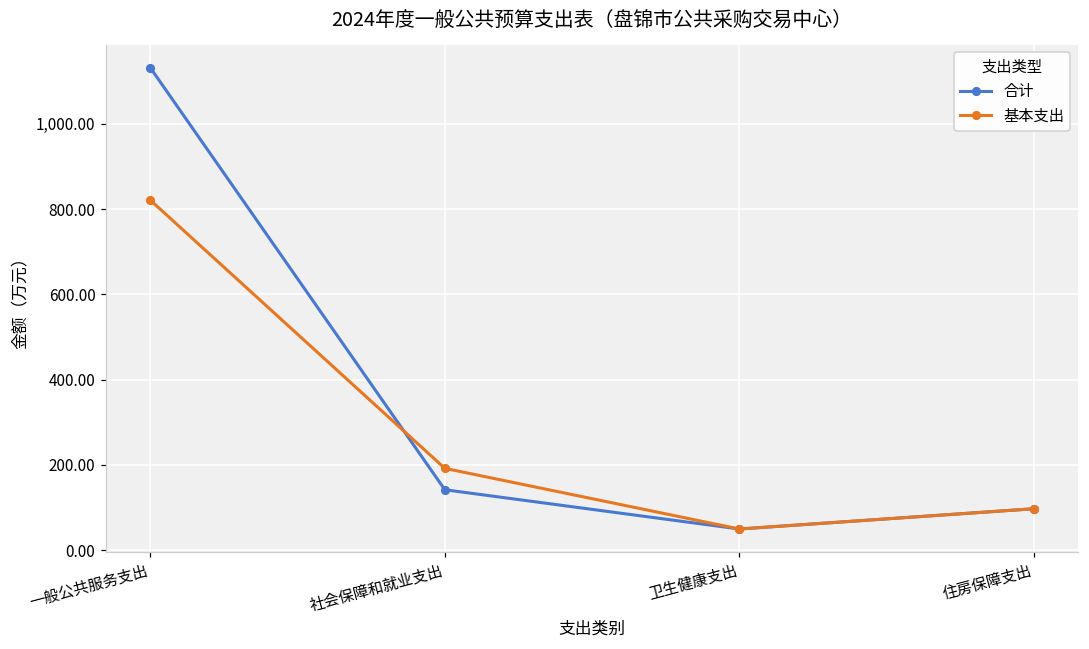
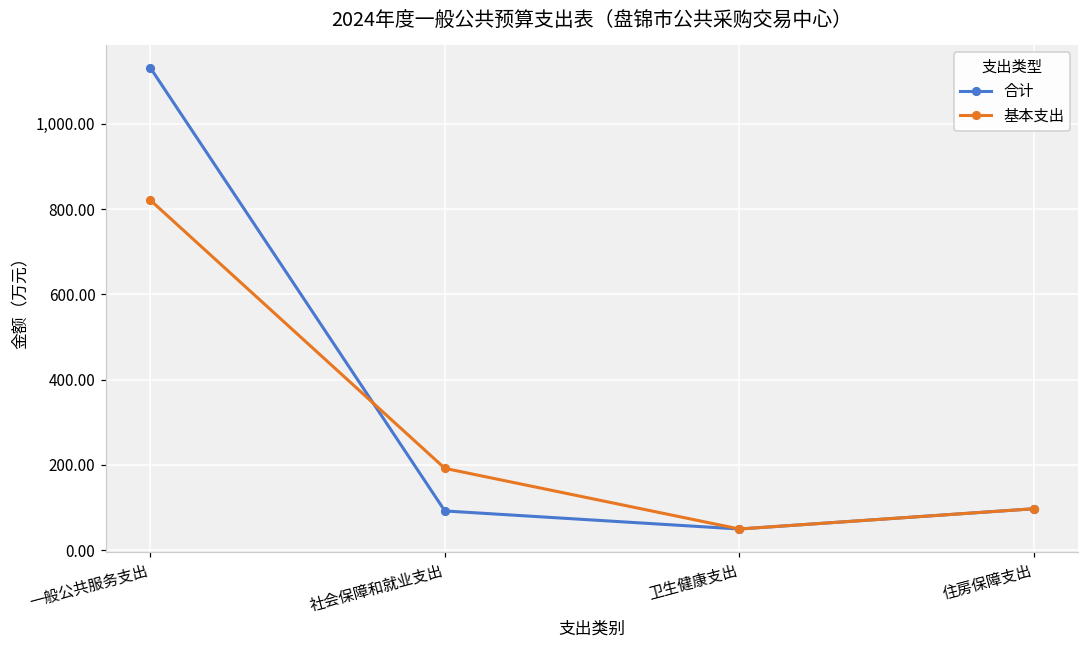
合计, 社会保障和就业支出: 140 -> 90
